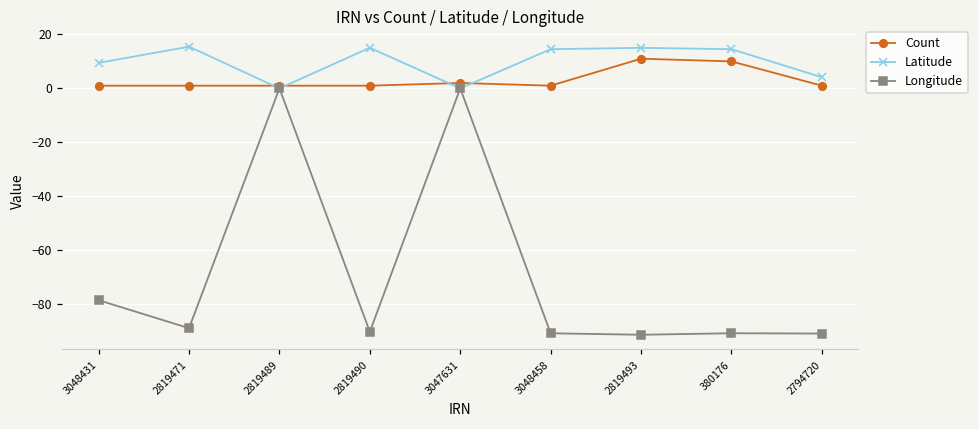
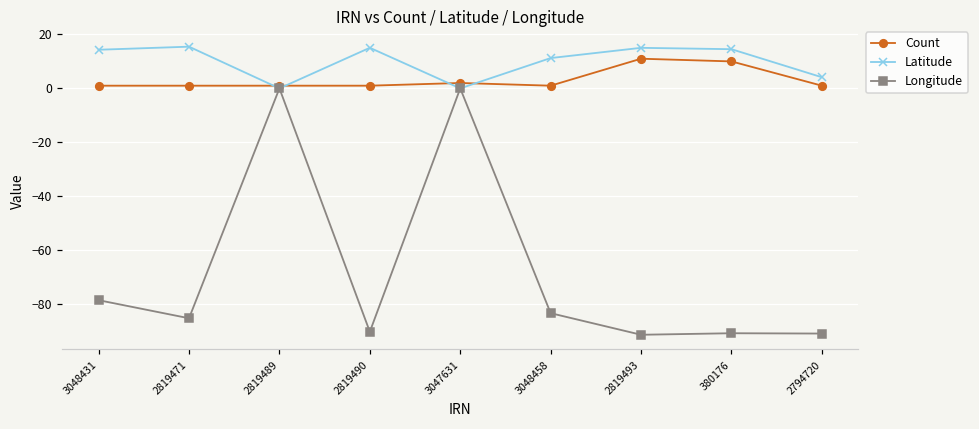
Latitude, 3048431: 9 -> 14
Longitude, 2819471: -89 -> -85
Latitude, 3048458: 15 -> 11
Longitude, 3048458: -91 -> -83
